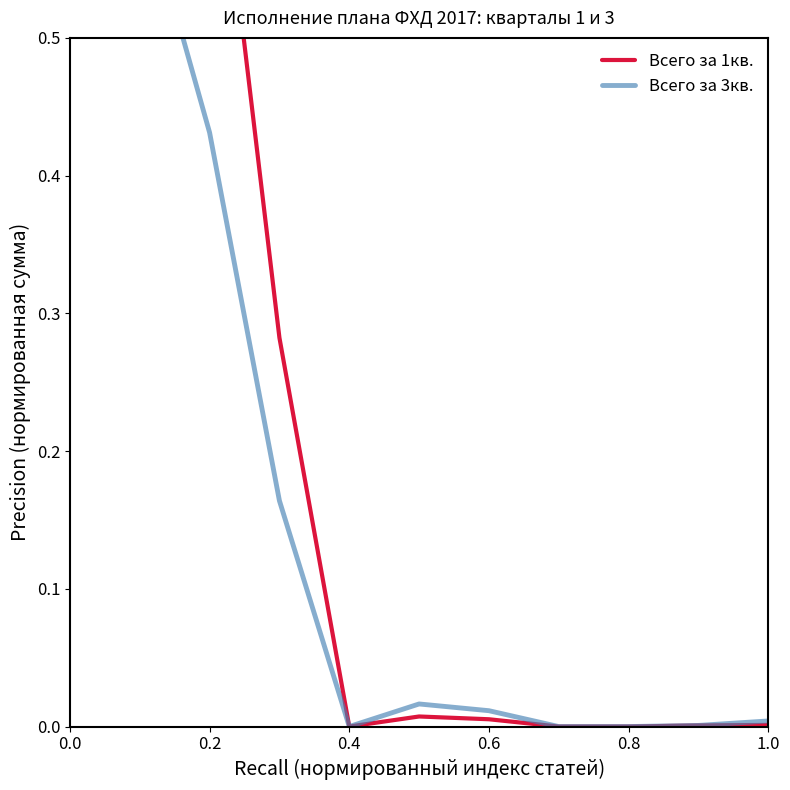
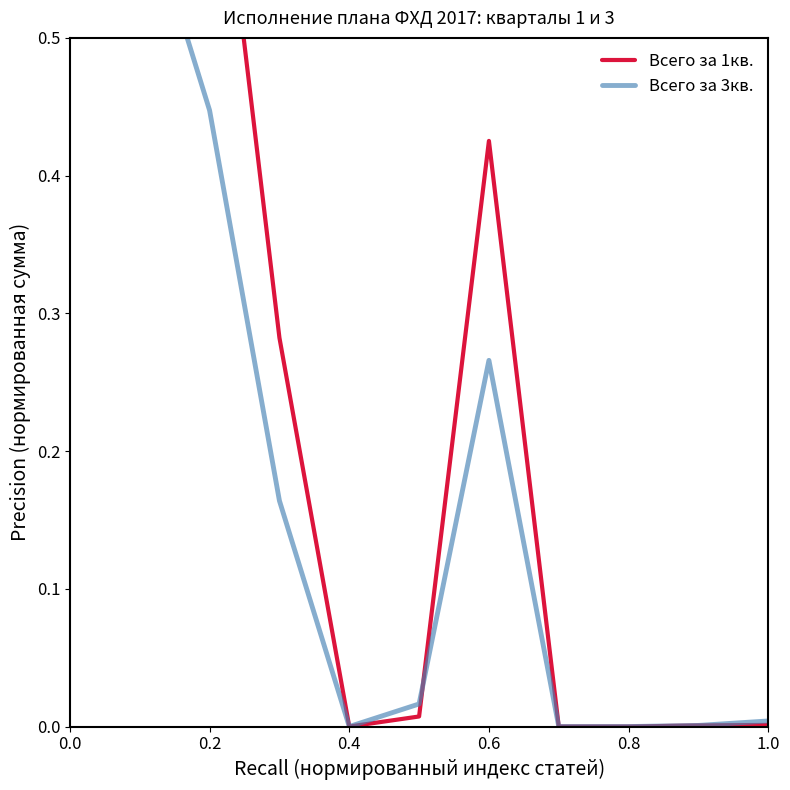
Всего за 3кв., 0.2: 0.431 -> 0.447
Всего за 1кв., 0.6: 0.005 -> 0.425
Всего за 3кв., 0.6: 0.012 -> 0.266
